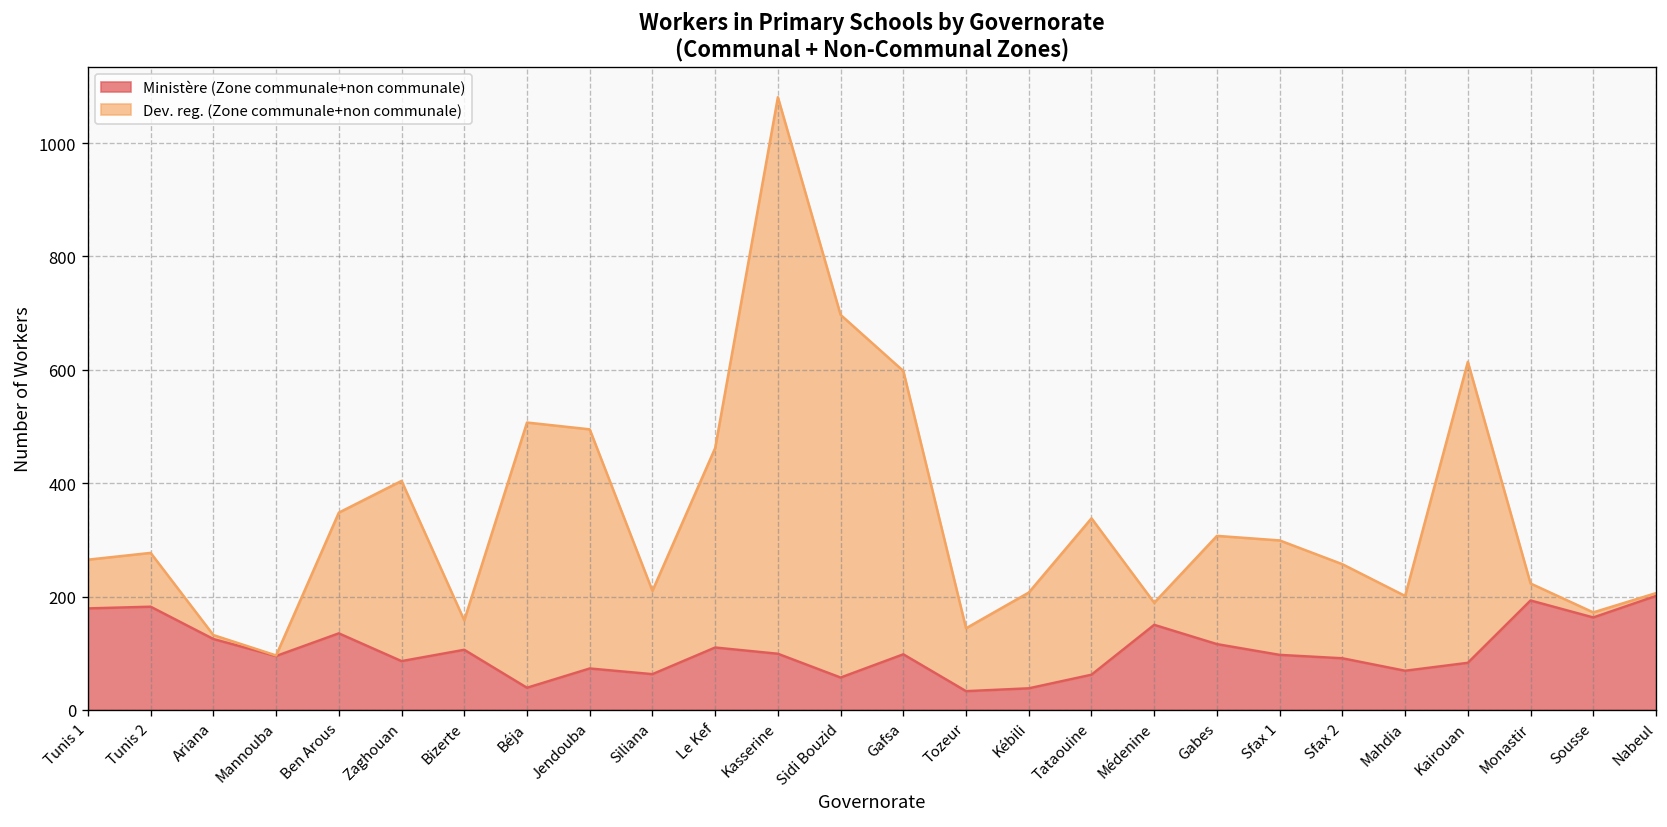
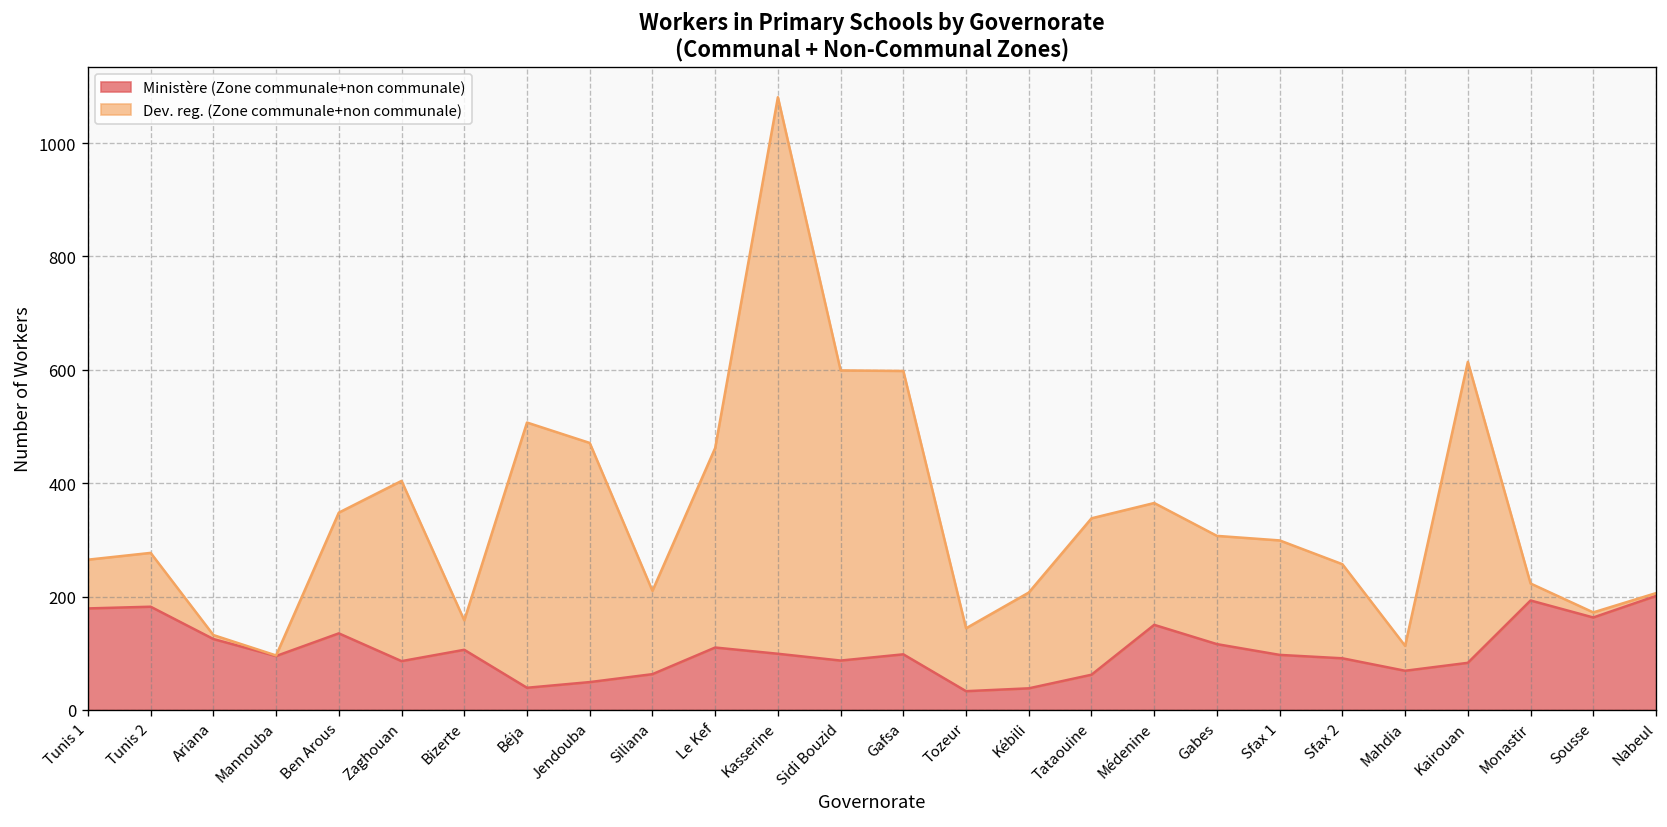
Ministère (Zone communale+non communale), Jendouba: 70 -> 50
Ministère (Zone communale+non communale), Sidi Bouzid: 60 -> 90
Dev. reg. (Zone communale+non communale), Sidi Bouzid: 640 -> 510
Dev. reg. (Zone communale+non communale), Médenine: 40 -> 220
Dev. reg. (Zone communale+non communale), Mahdia: 130 -> 40
